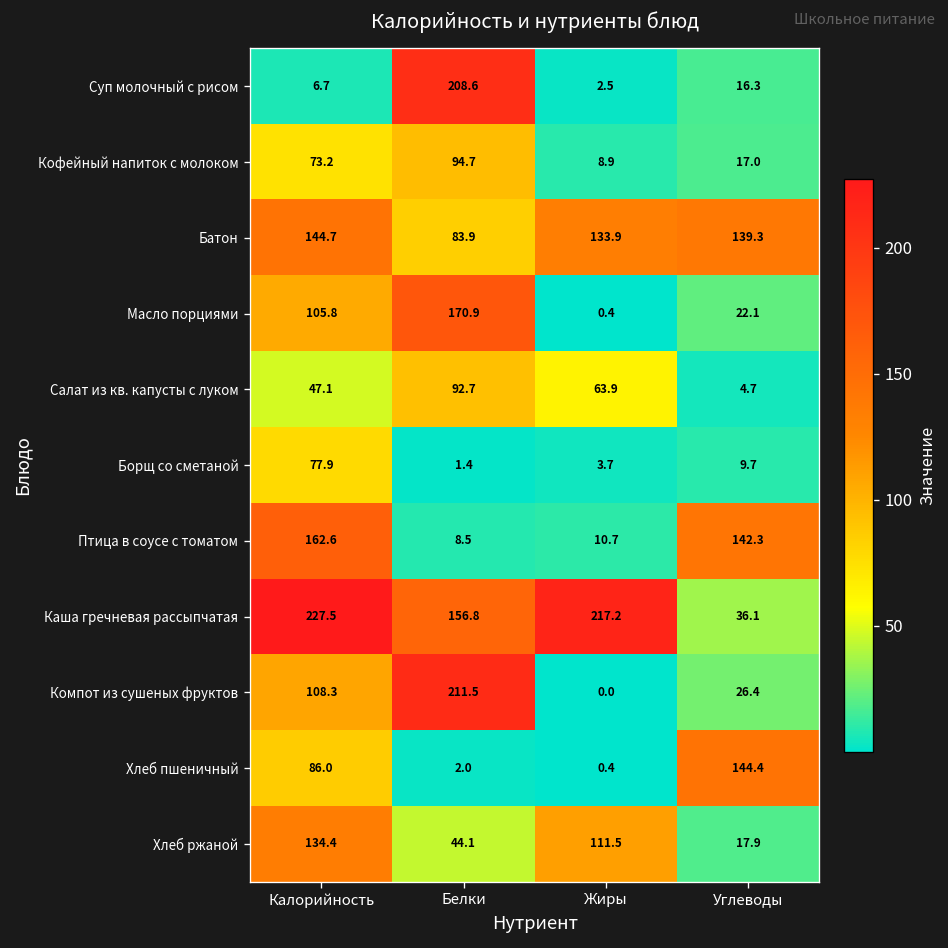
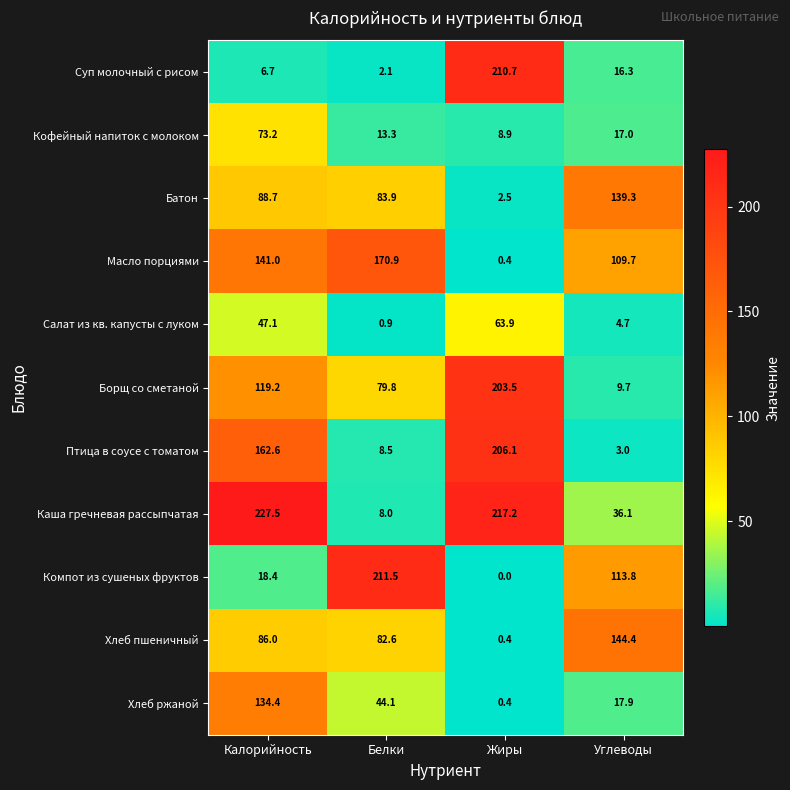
Суп молочный с рисом, Белки: 208.6 -> 2.1
Суп молочный с рисом, Жиры: 2.5 -> 210.7
Кофейный напиток с молоком, Белки: 94.7 -> 13.3
Батон, Калорийность: 144.7 -> 88.7
Батон, Жиры: 133.9 -> 2.5
Масло порциями, Калорийность: 105.8 -> 141.0
Масло порциями, Углеводы: 22.1 -> 109.7
Салат из кв. капусты с луком, Белки: 92.7 -> 0.9
Борщ со сметаной, Калорийность: 77.9 -> 119.2
Борщ со сметаной, Белки: 1.4 -> 79.8
Борщ со сметаной, Жиры: 3.7 -> 203.5
Птица в соусе с томатом, Жиры: 10.7 -> 206.1
Птица в соусе с томатом, Углеводы: 142.3 -> 3.0
Каша гречневая рассыпчатая, Белки: 156.8 -> 8.0
Компот из сушеных фруктов, Калорийность: 108.3 -> 18.4
Компот из сушеных фруктов, Углеводы: 26.4 -> 113.8
Хлеб пшеничный, Белки: 2.0 -> 82.6
Хлеб ржаной, Жиры: 111.5 -> 0.4
